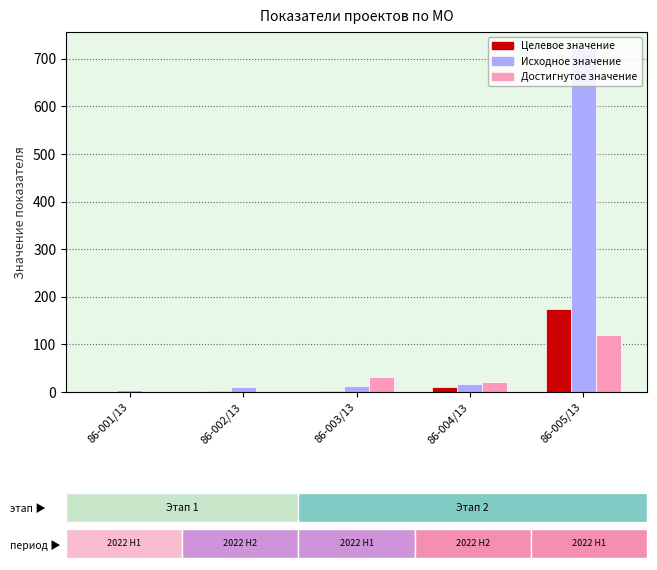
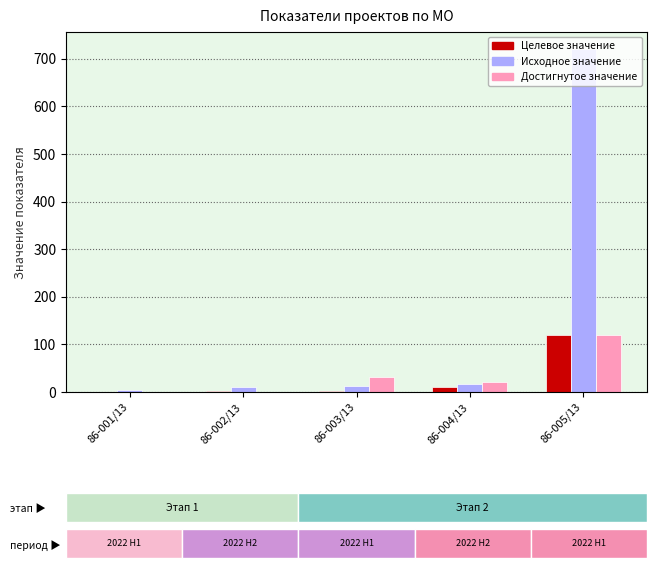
Целевое значение, 86-005/13: 170 -> 120
